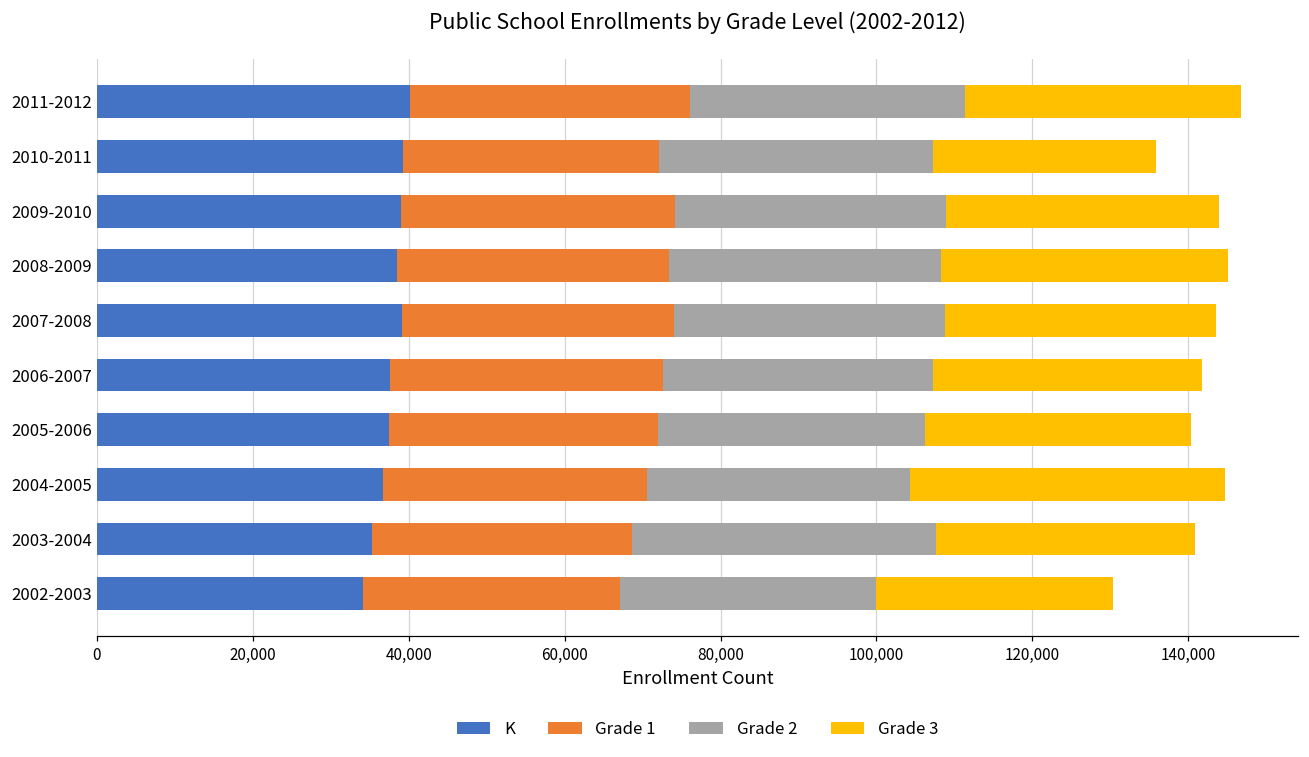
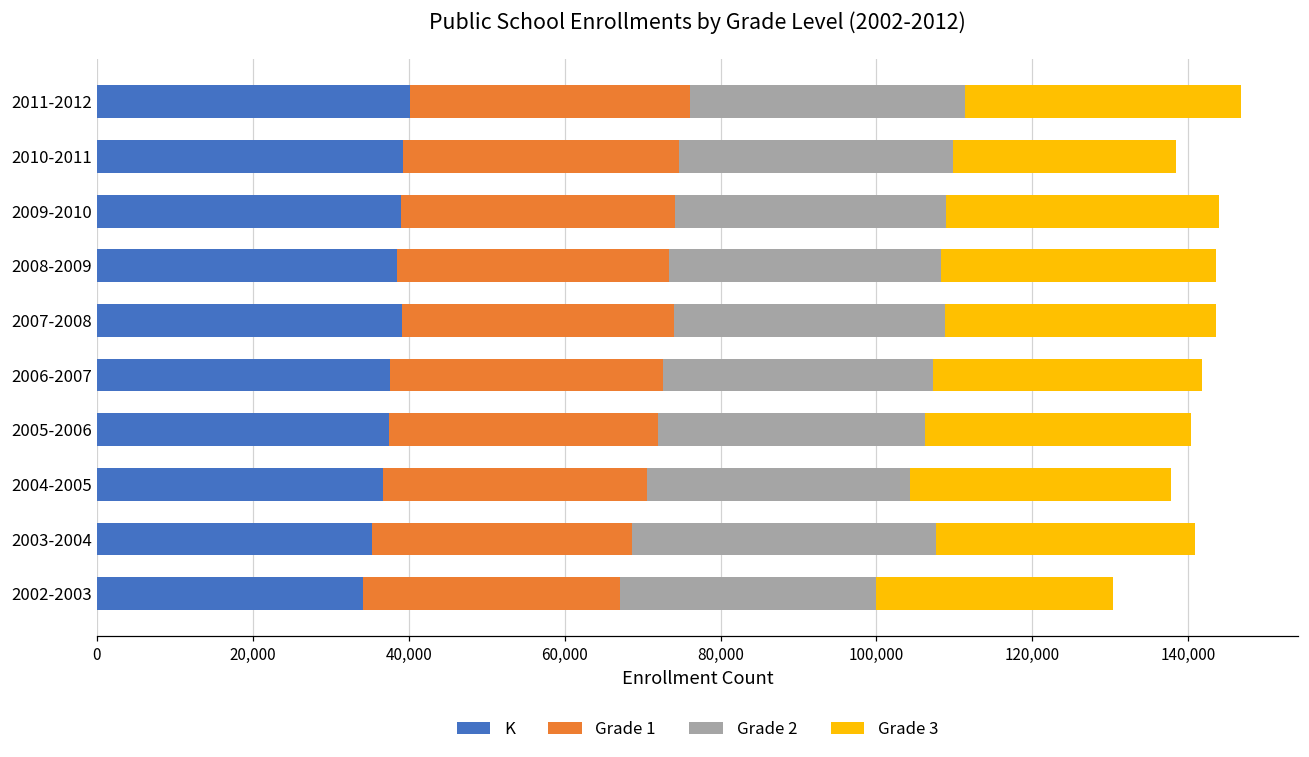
Grade 1, 2010-2011: 33,000 -> 35,000
Grade 3, 2008-2009: 37,000 -> 35,000
Grade 3, 2004-2005: 40,000 -> 34,000
